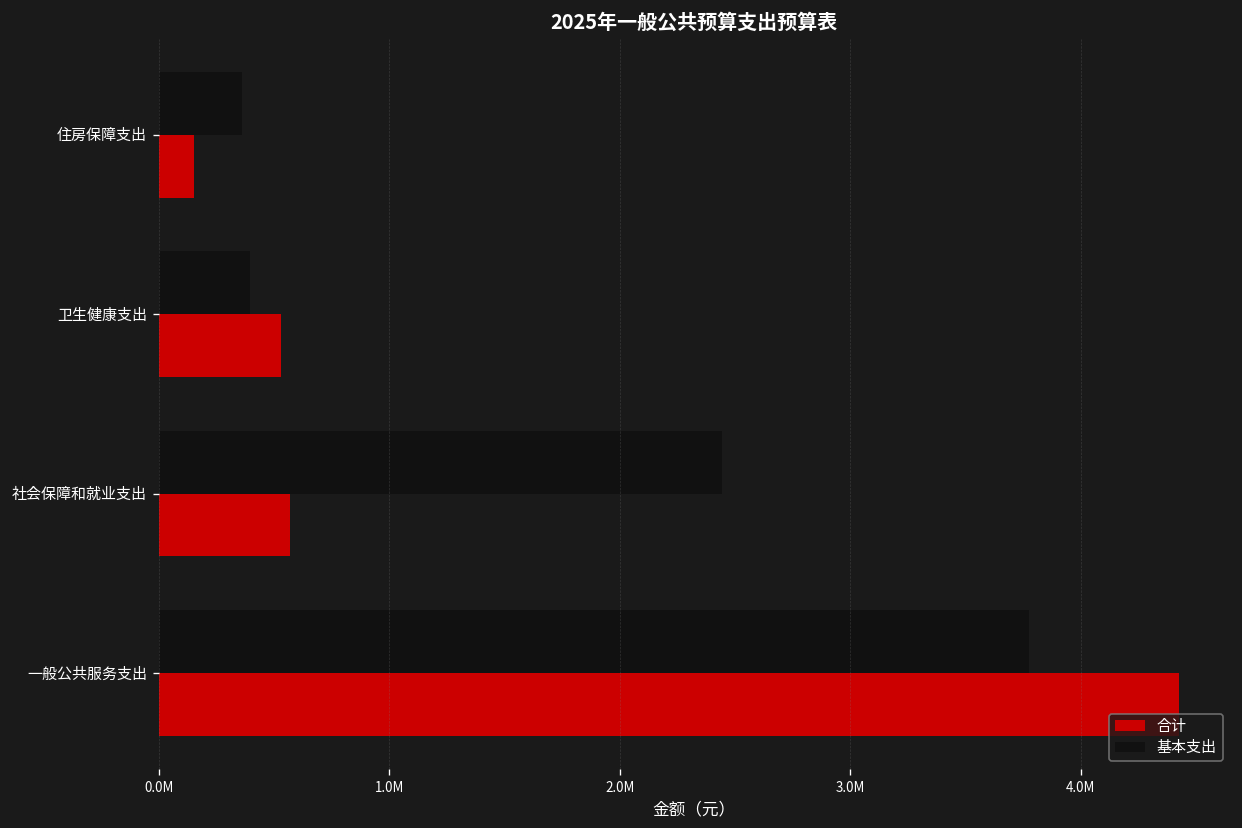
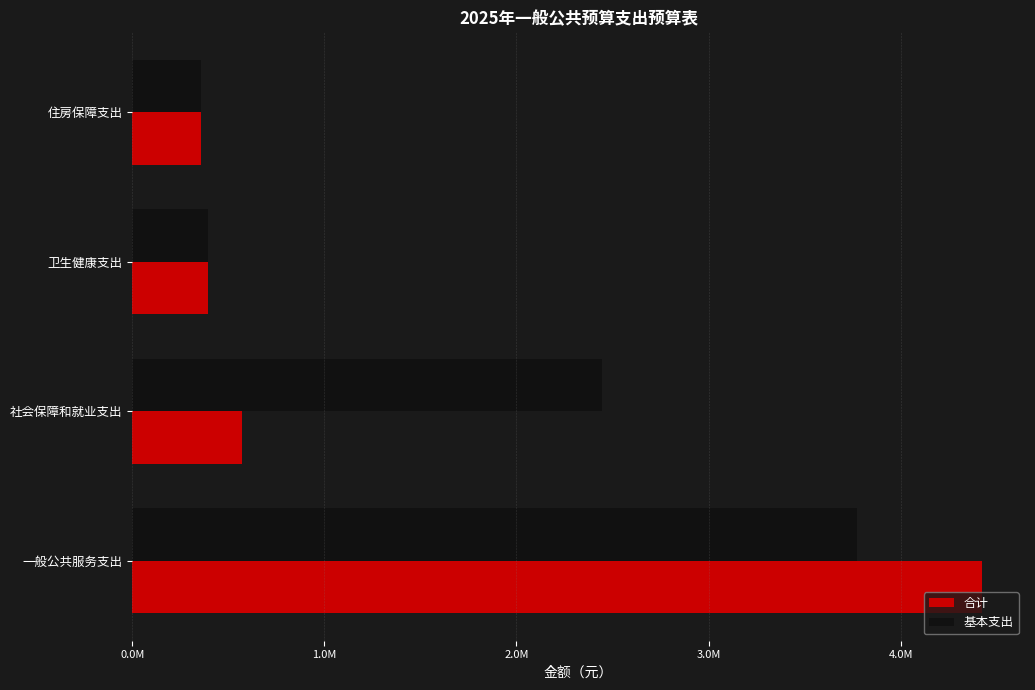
合计, 住房保障支出: 150000 -> 360000
合计, 卫生健康支出: 530000 -> 390000
